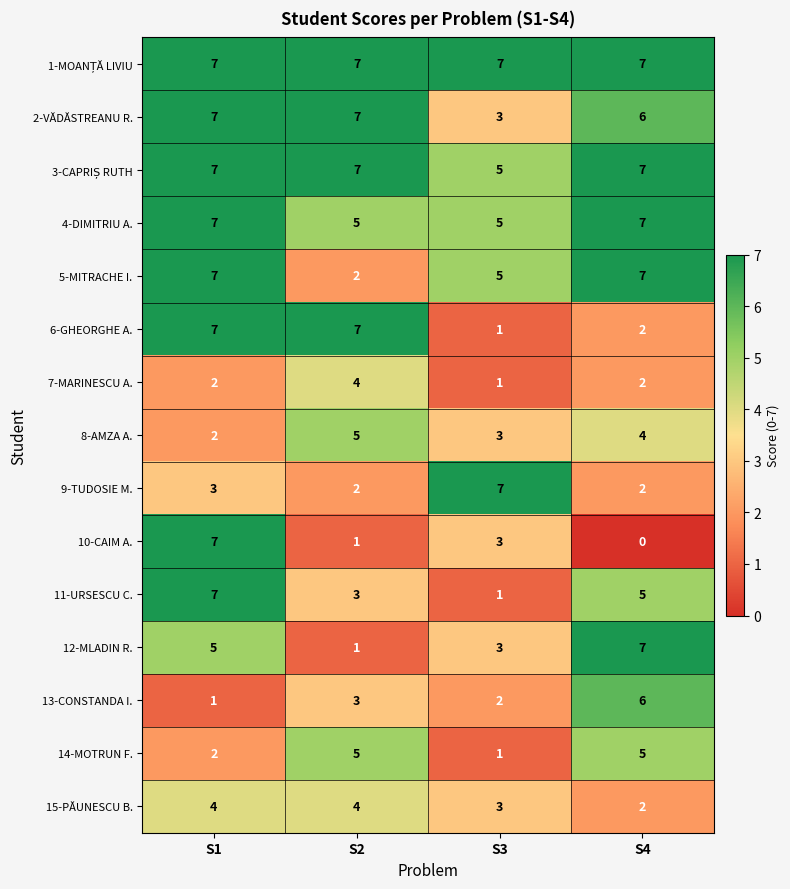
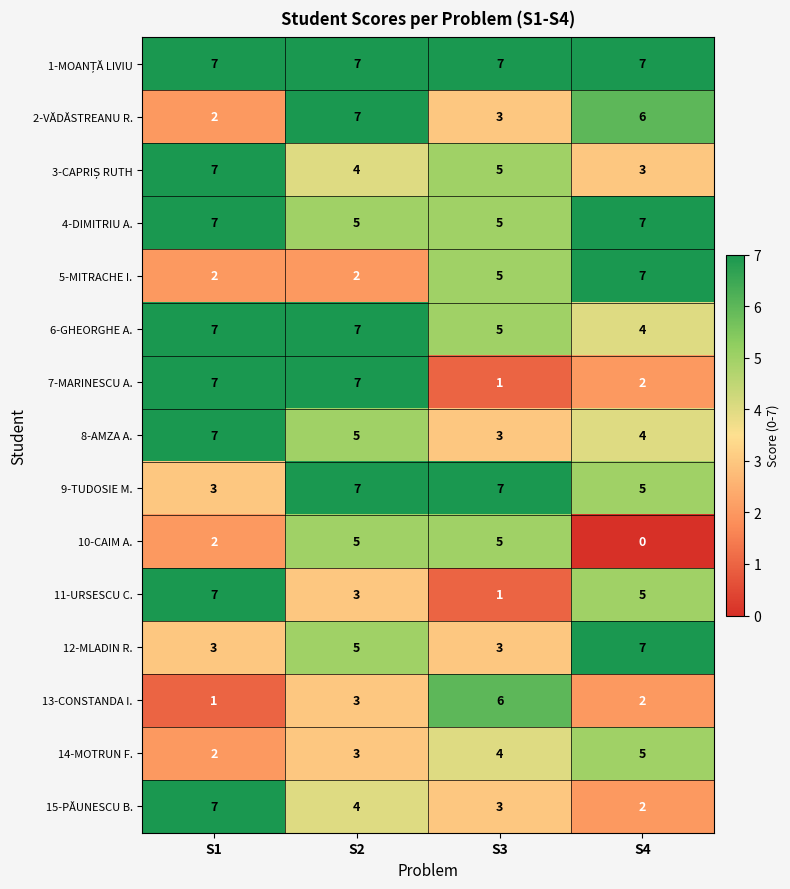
2-VĂDĂSTREANU R., S1: 7 -> 2
3-CAPRIȘ RUTH, S2: 7 -> 4
3-CAPRIȘ RUTH, S4: 7 -> 3
5-MITRACHE I., S1: 7 -> 2
6-GHEORGHE A., S3: 1 -> 5
6-GHEORGHE A., S4: 2 -> 4
7-MARINESCU A., S1: 2 -> 7
7-MARINESCU A., S2: 4 -> 7
8-AMZA A., S1: 2 -> 7
9-TUDOSIE M., S2: 2 -> 7
9-TUDOSIE M., S4: 2 -> 5
10-CAIM A., S1: 7 -> 2
10-CAIM A., S2: 1 -> 5
10-CAIM A., S3: 3 -> 5
12-MLADIN R., S1: 5 -> 3
12-MLADIN R., S2: 1 -> 5
13-CONSTANDA I., S3: 2 -> 6
13-CONSTANDA I., S4: 6 -> 2
14-MOTRUN F., S2: 5 -> 3
14-MOTRUN F., S3: 1 -> 4
15-PĂUNESCU B., S1: 4 -> 7
